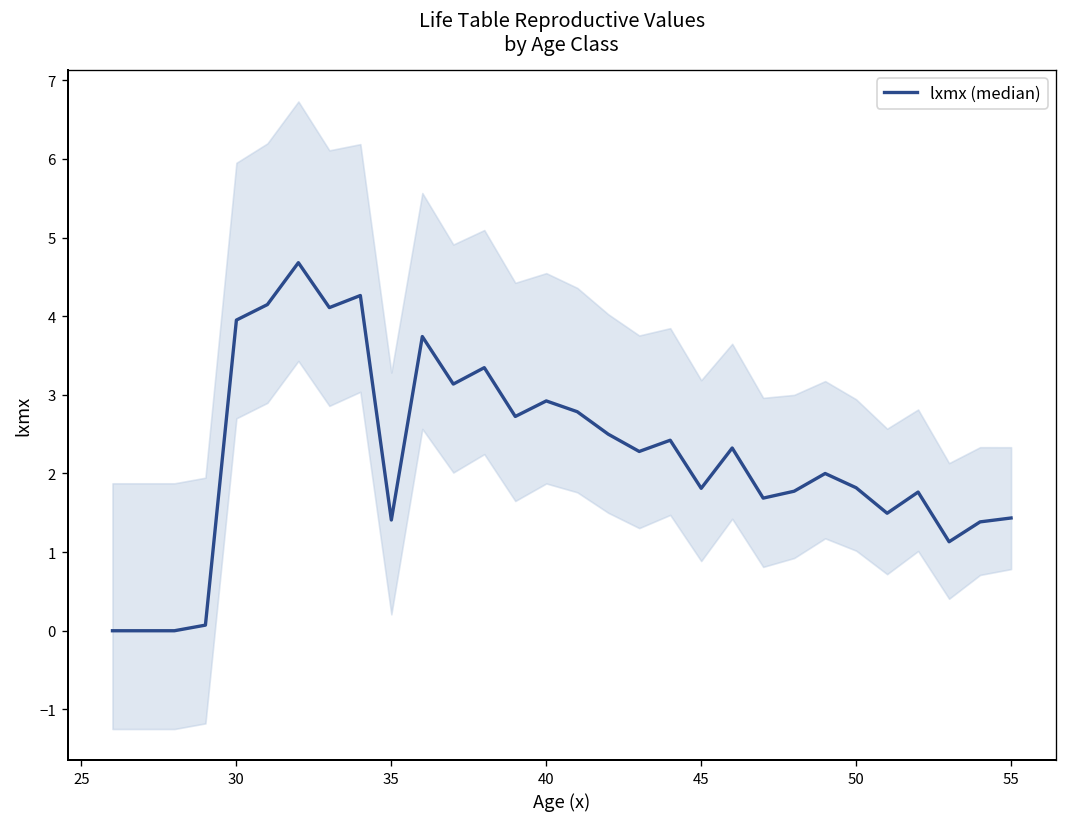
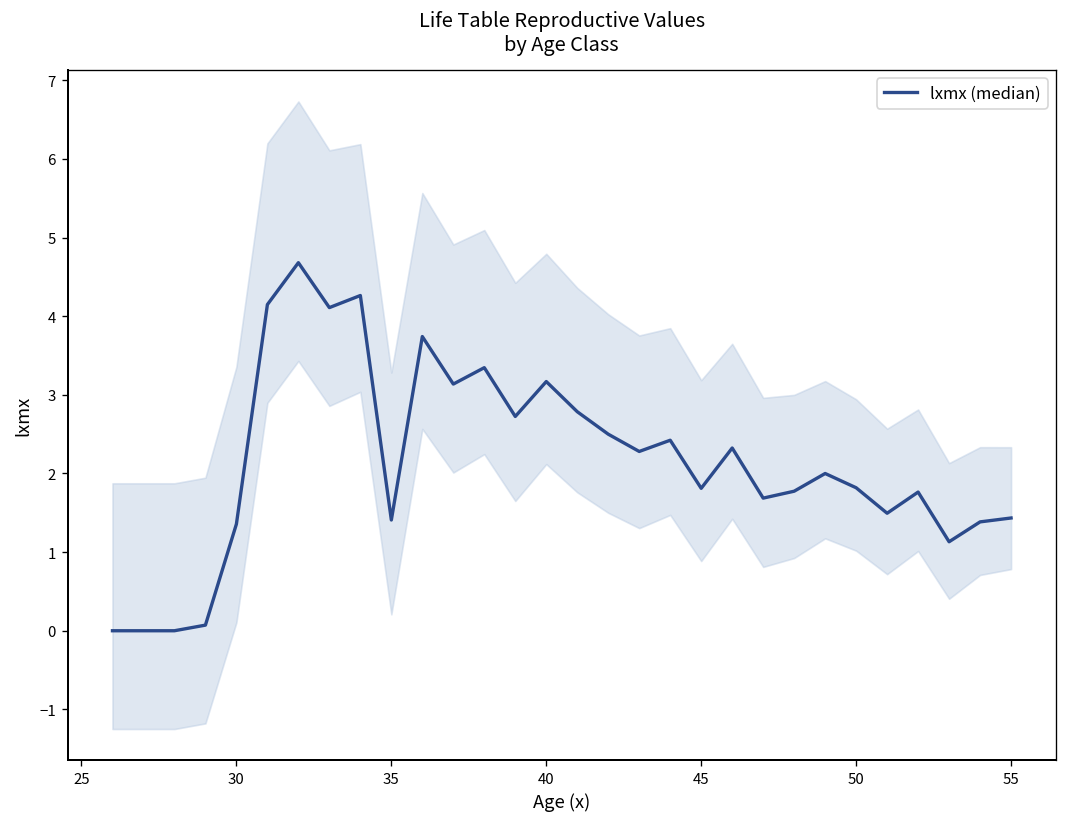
lxmx (median), 30: 4.0 -> 1.4
lxmx (median), 40: 2.9 -> 3.2
